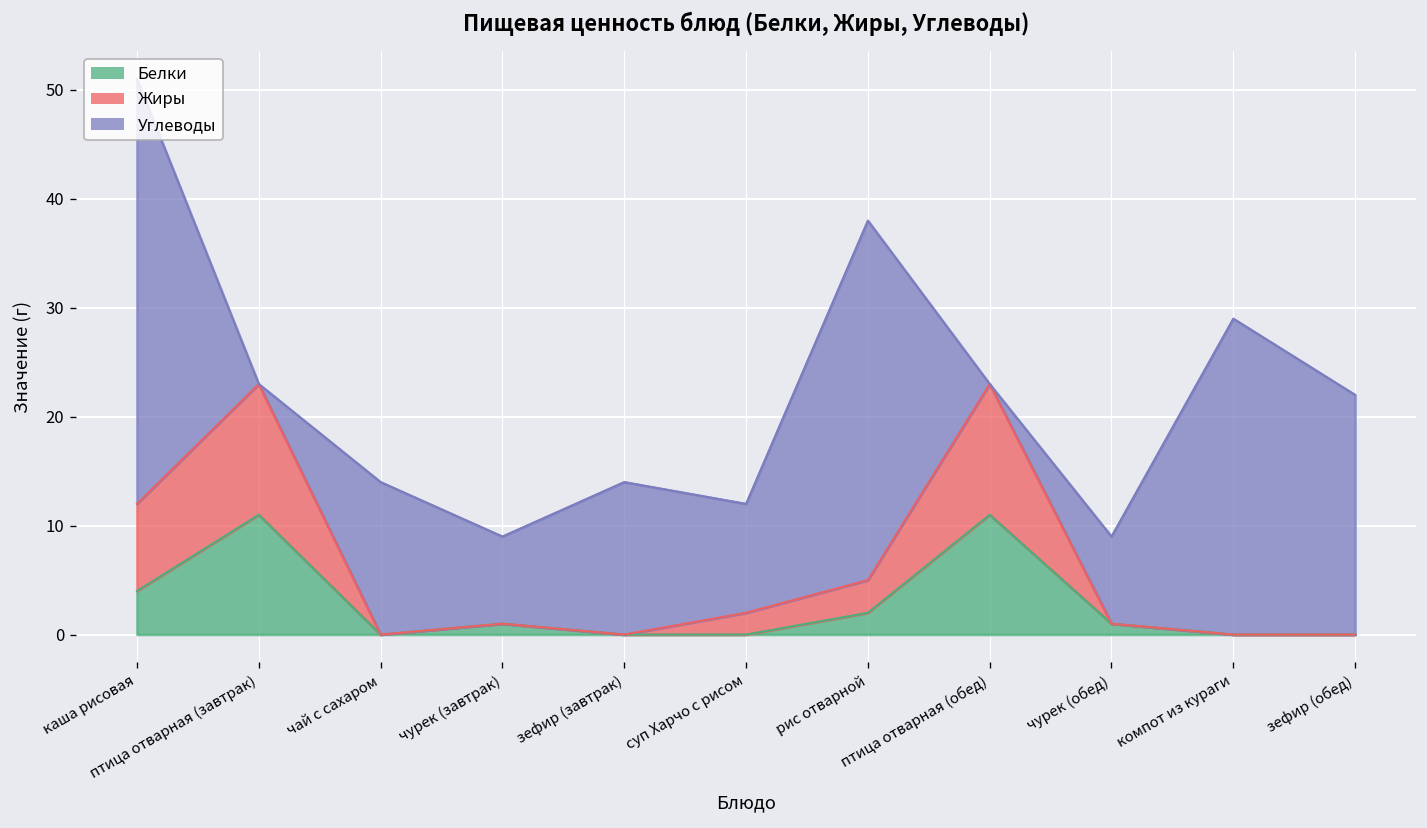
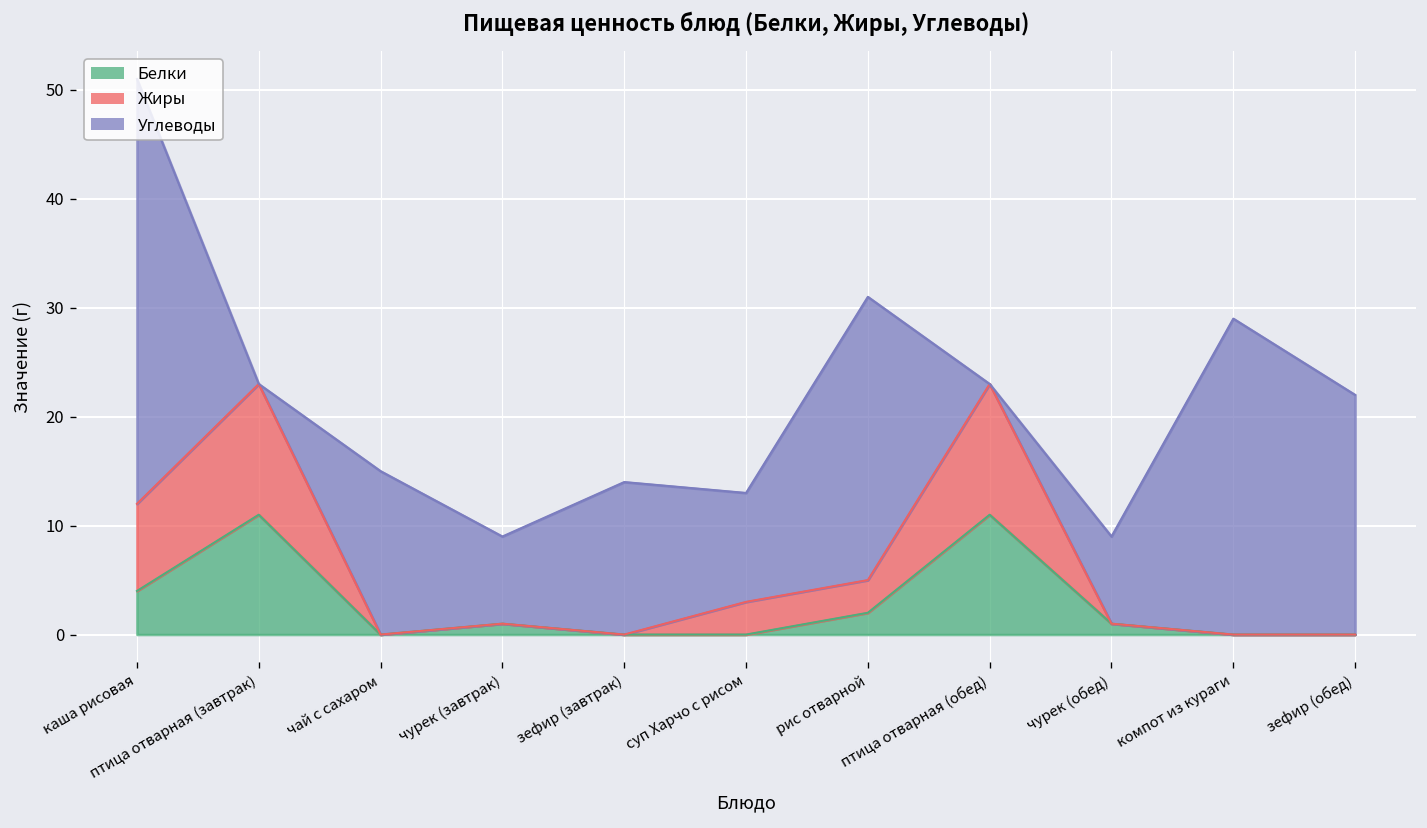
Углеводы, чай с сахаром: 14 -> 15
Жиры, суп Харчо с рисом: 2 -> 3
Углеводы, рис отварной: 33 -> 26
